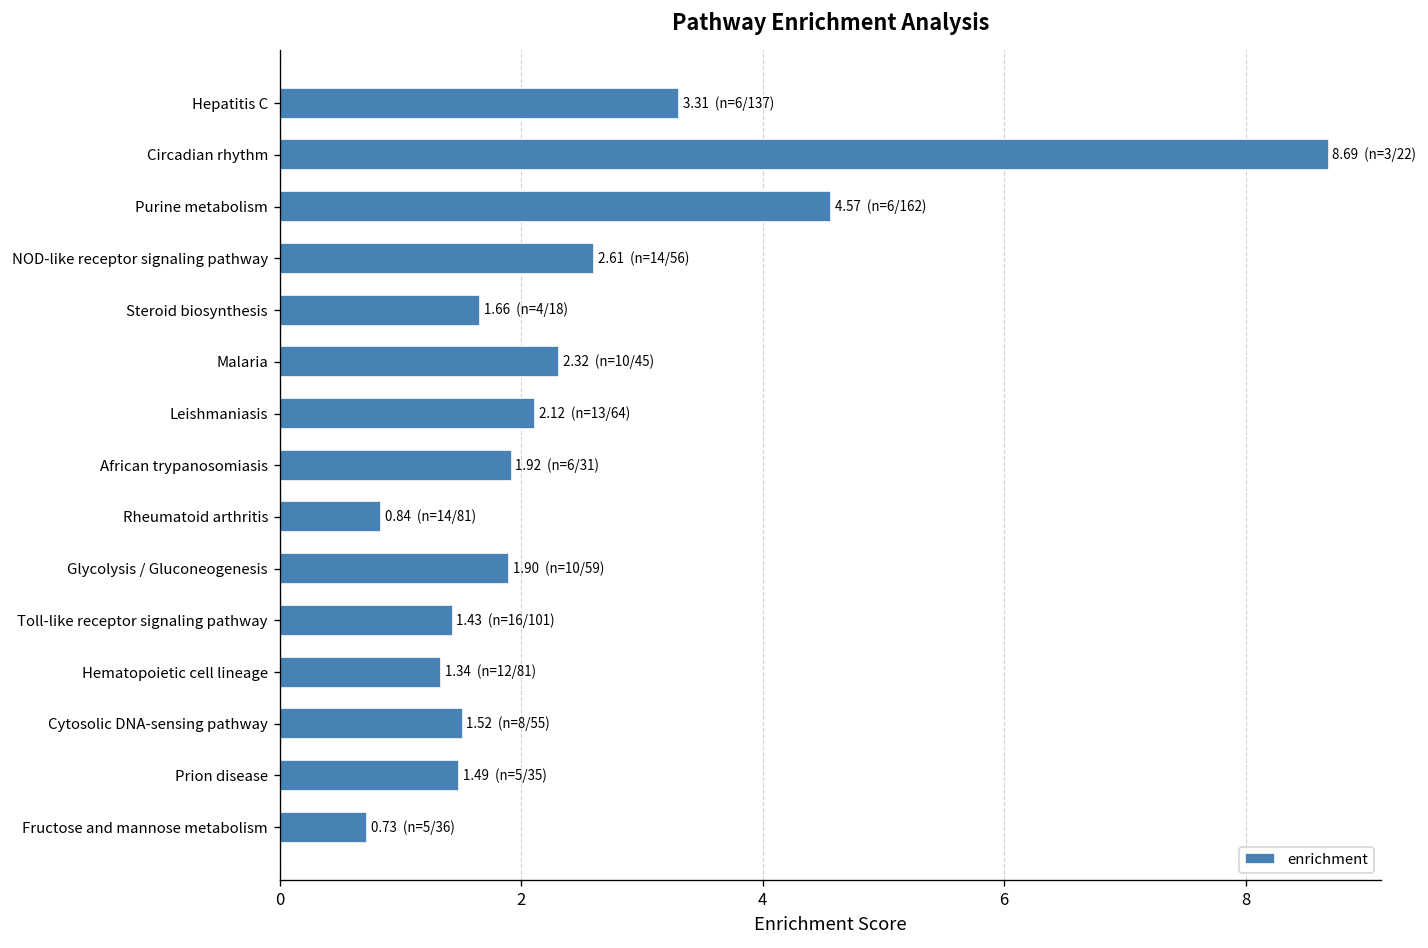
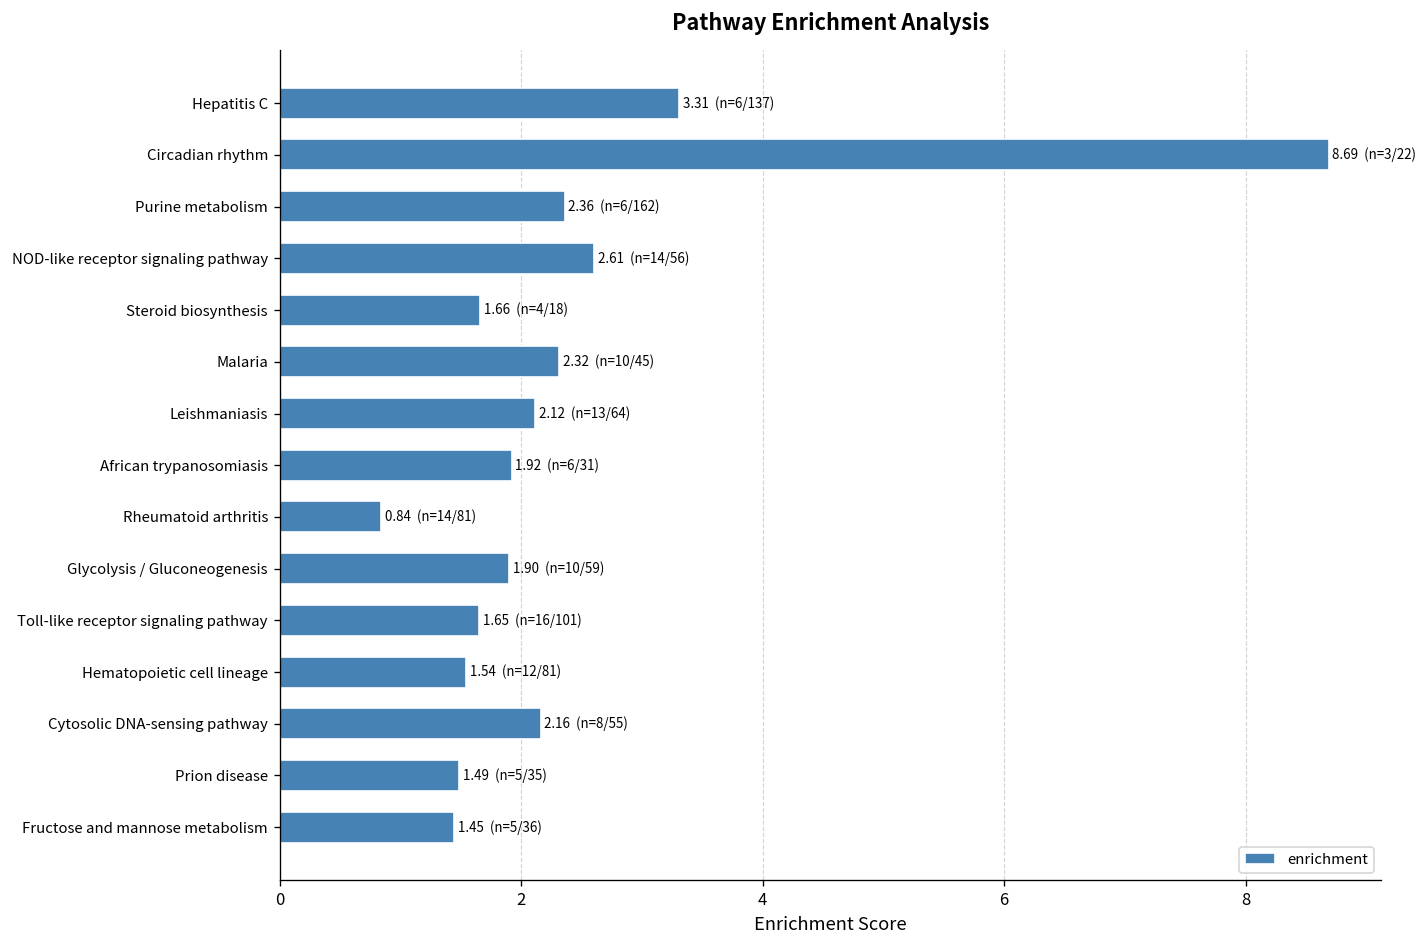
Purine metabolism: 4.57 -> 2.36
Toll-like receptor signaling pathway: 1.43 -> 1.65
Hematopoietic cell lineage: 1.34 -> 1.54
Cytosolic DNA-sensing pathway: 1.52 -> 2.16
Fructose and mannose metabolism: 0.73 -> 1.45
